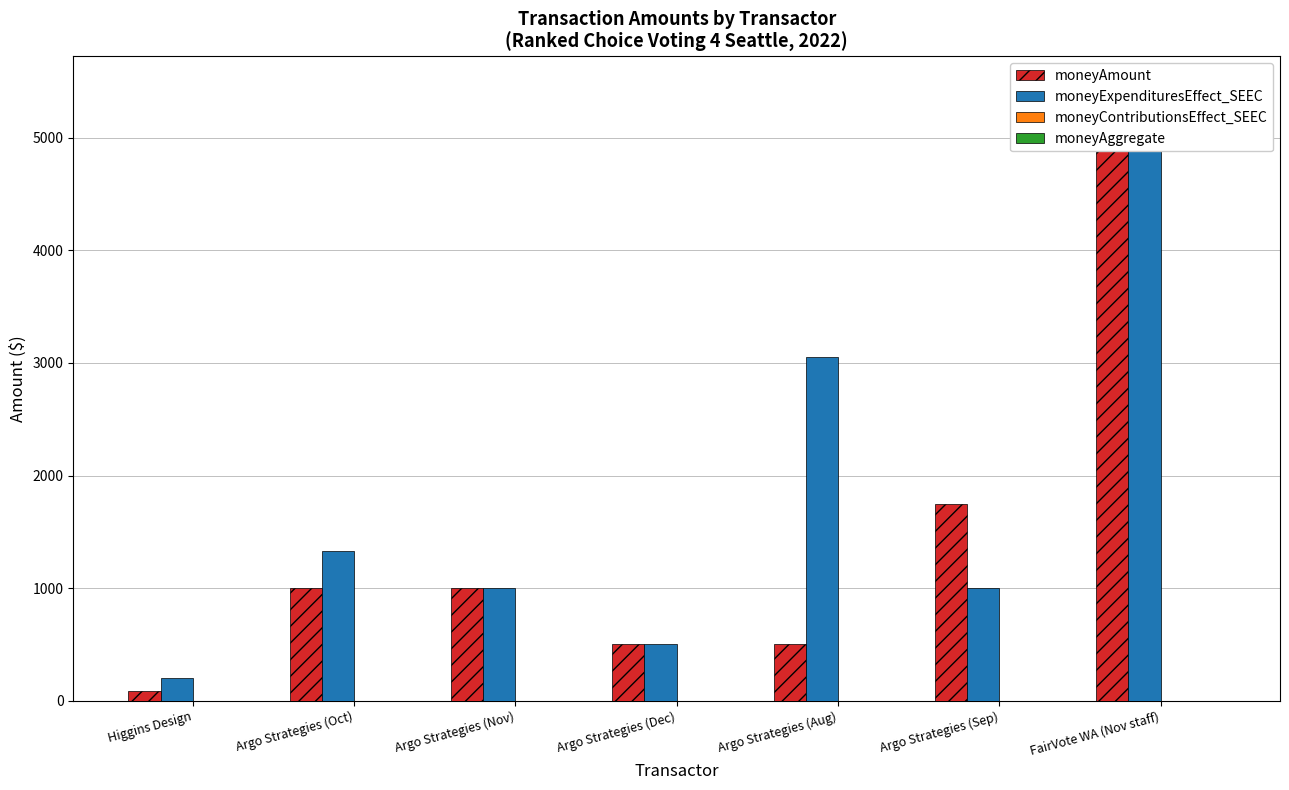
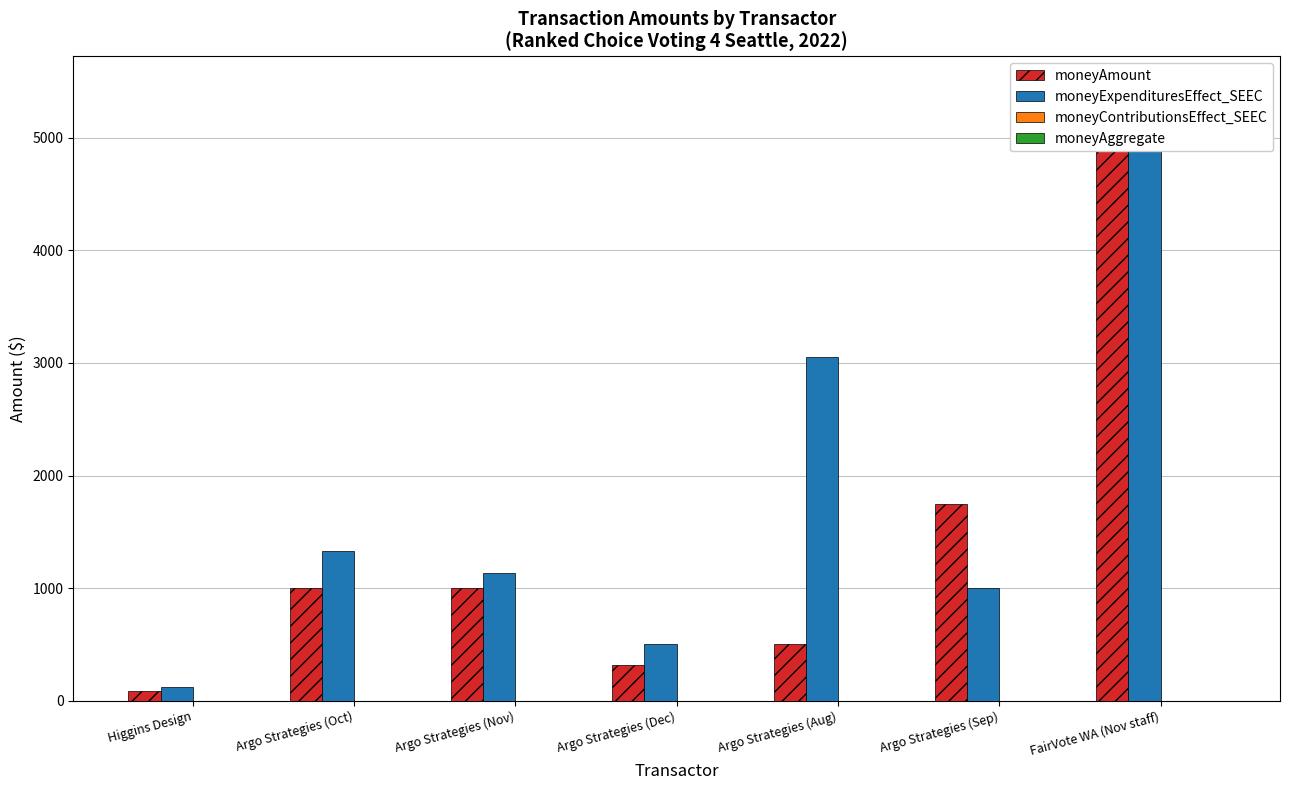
moneyExpendituresEffect_SEEC, Higgins Design: 200 -> 120
moneyExpendituresEffect_SEEC, Argo Strategies (Nov): 1000 -> 1140
moneyAmount, Argo Strategies (Dec): 500 -> 320
